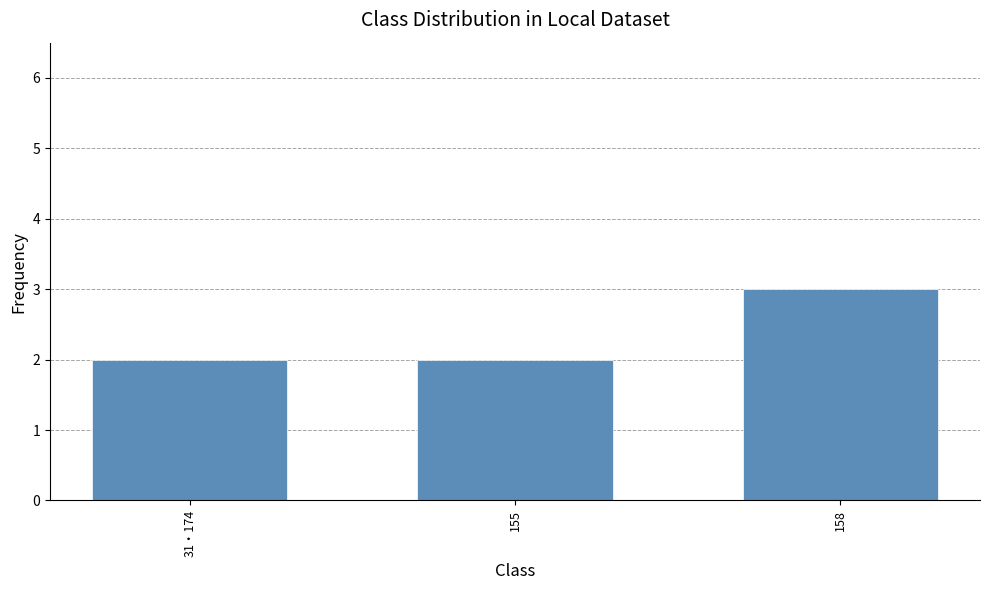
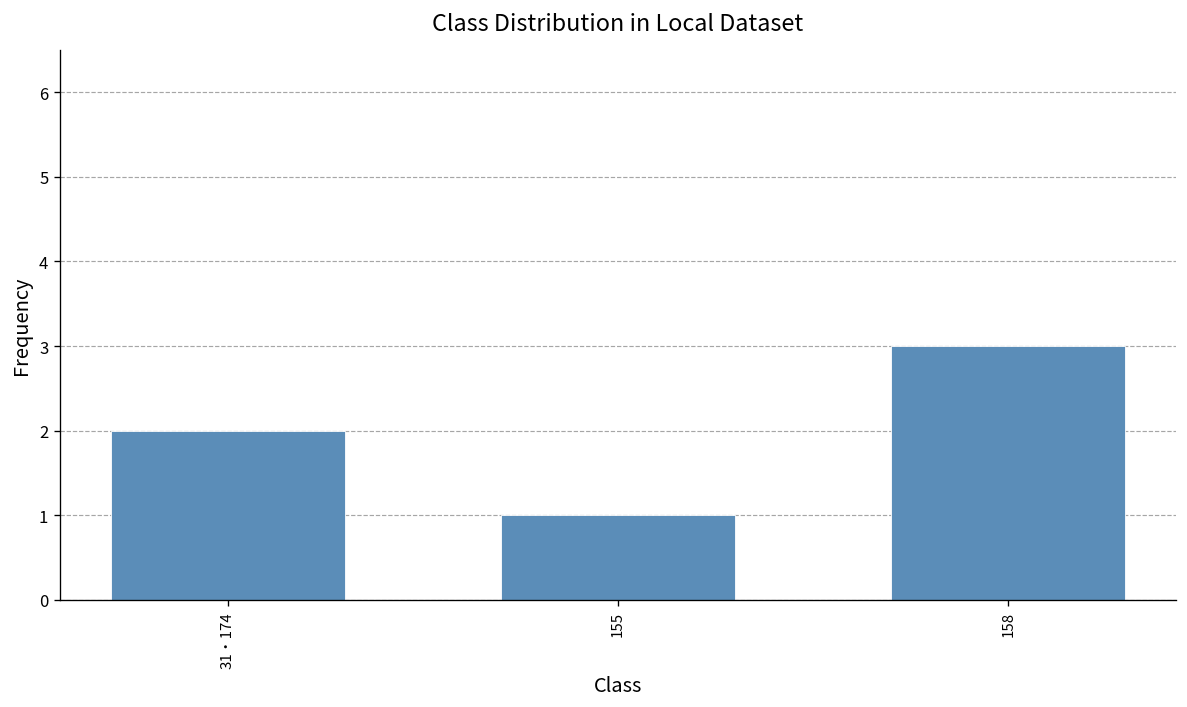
155: 2 -> 1
